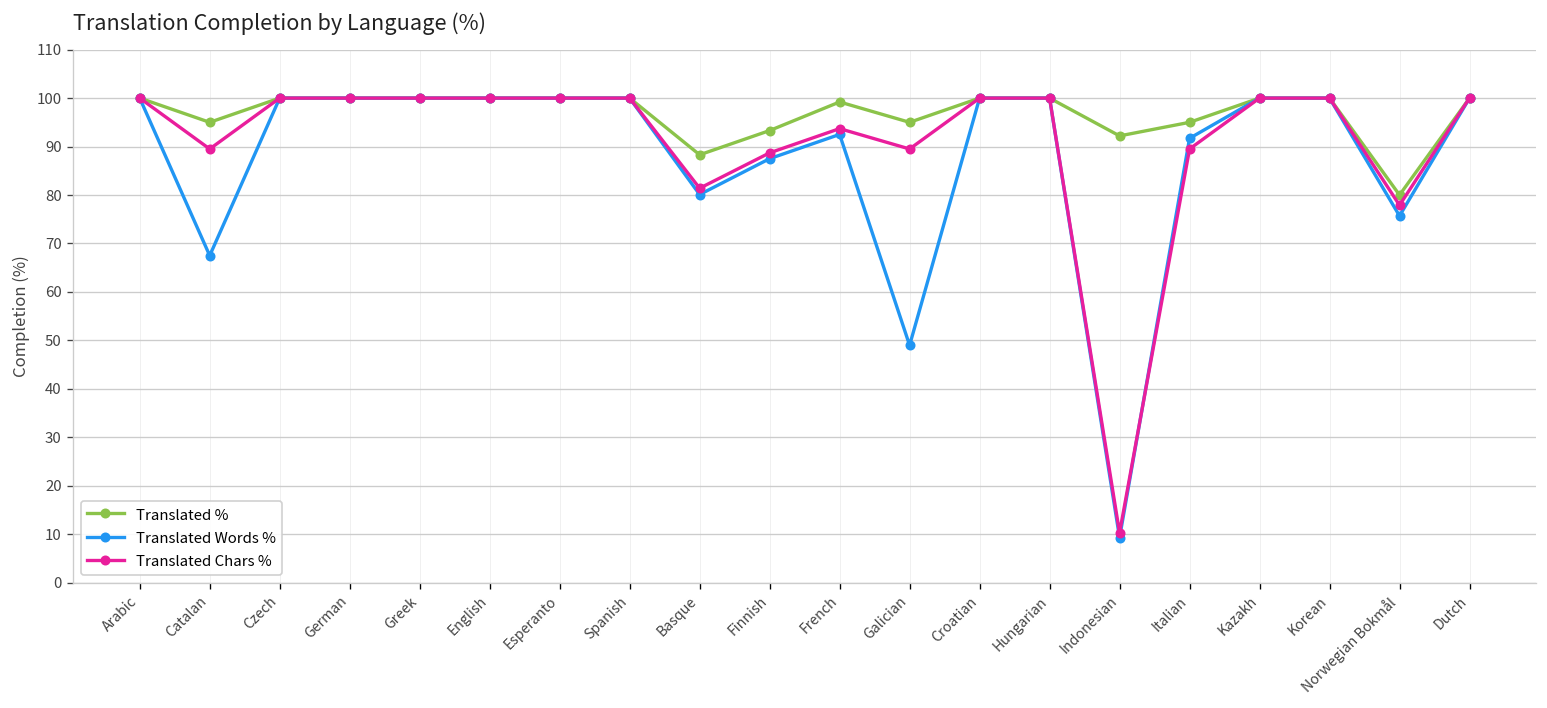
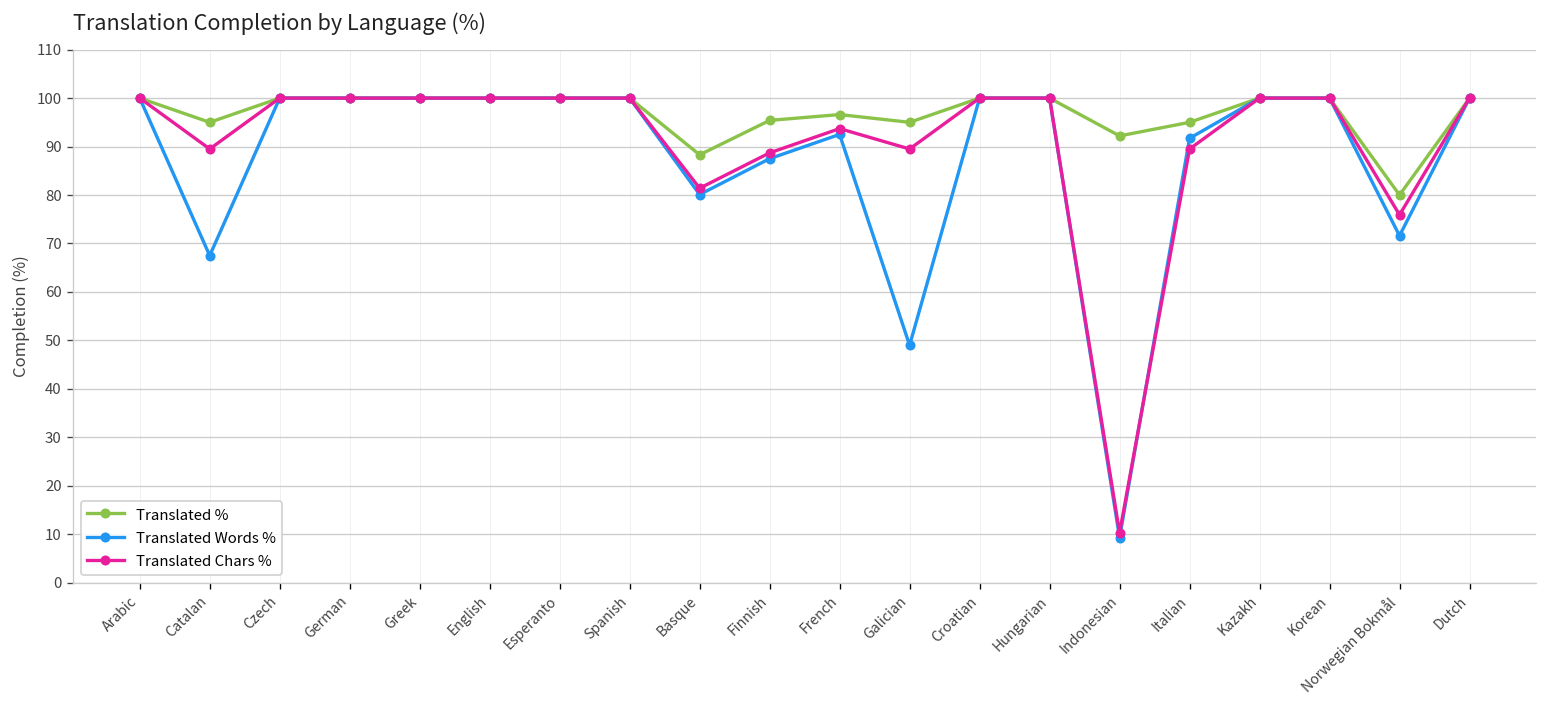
Translated %, Finnish: 93 -> 95
Translated %, French: 99 -> 97
Translated Words %, Norwegian Bokmål: 76 -> 72
Translated Chars %, Norwegian Bokmål: 78 -> 76
